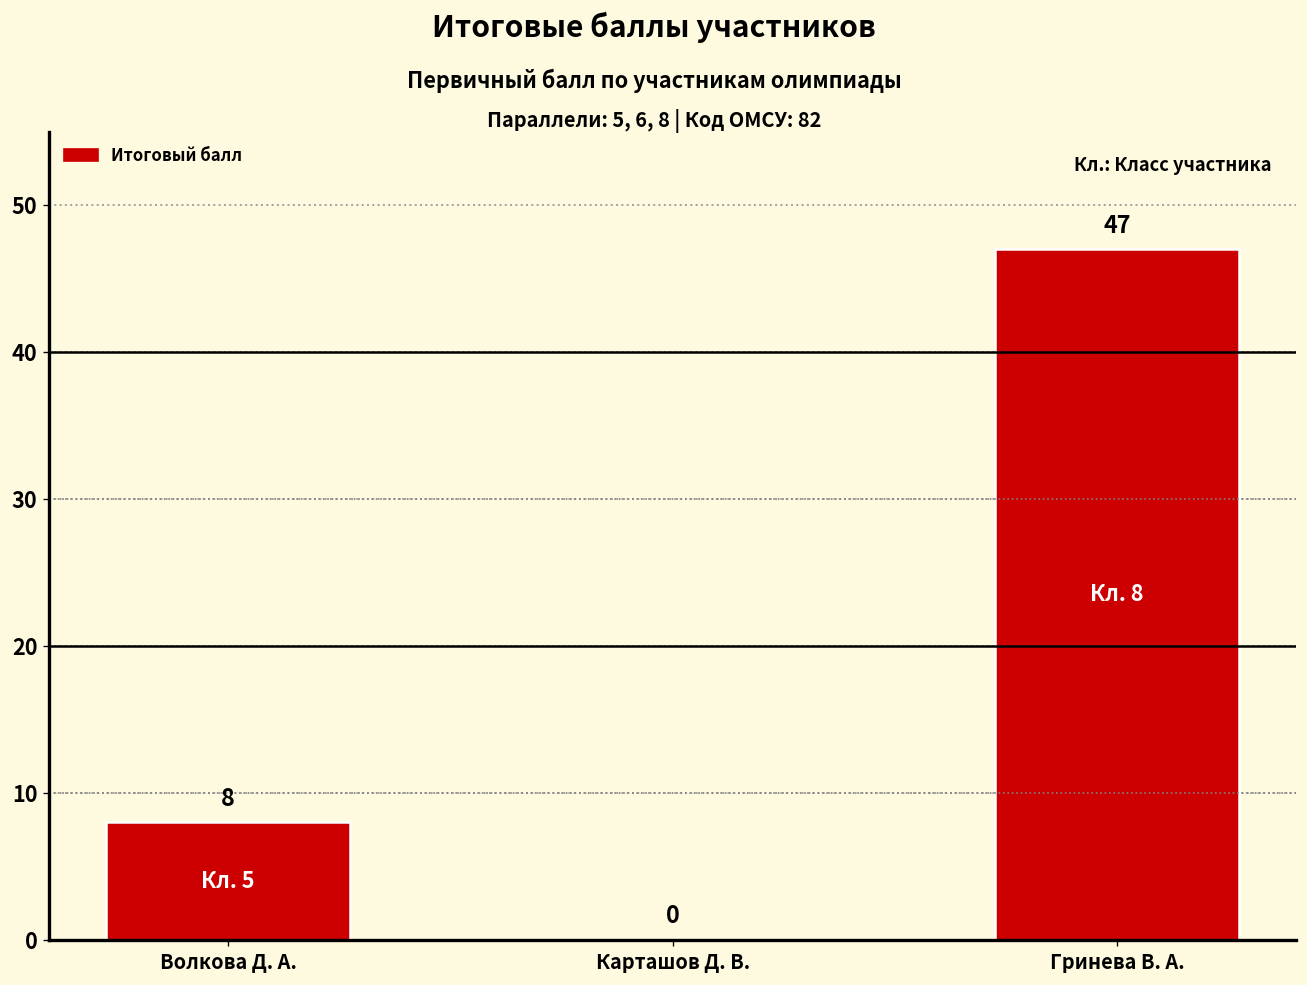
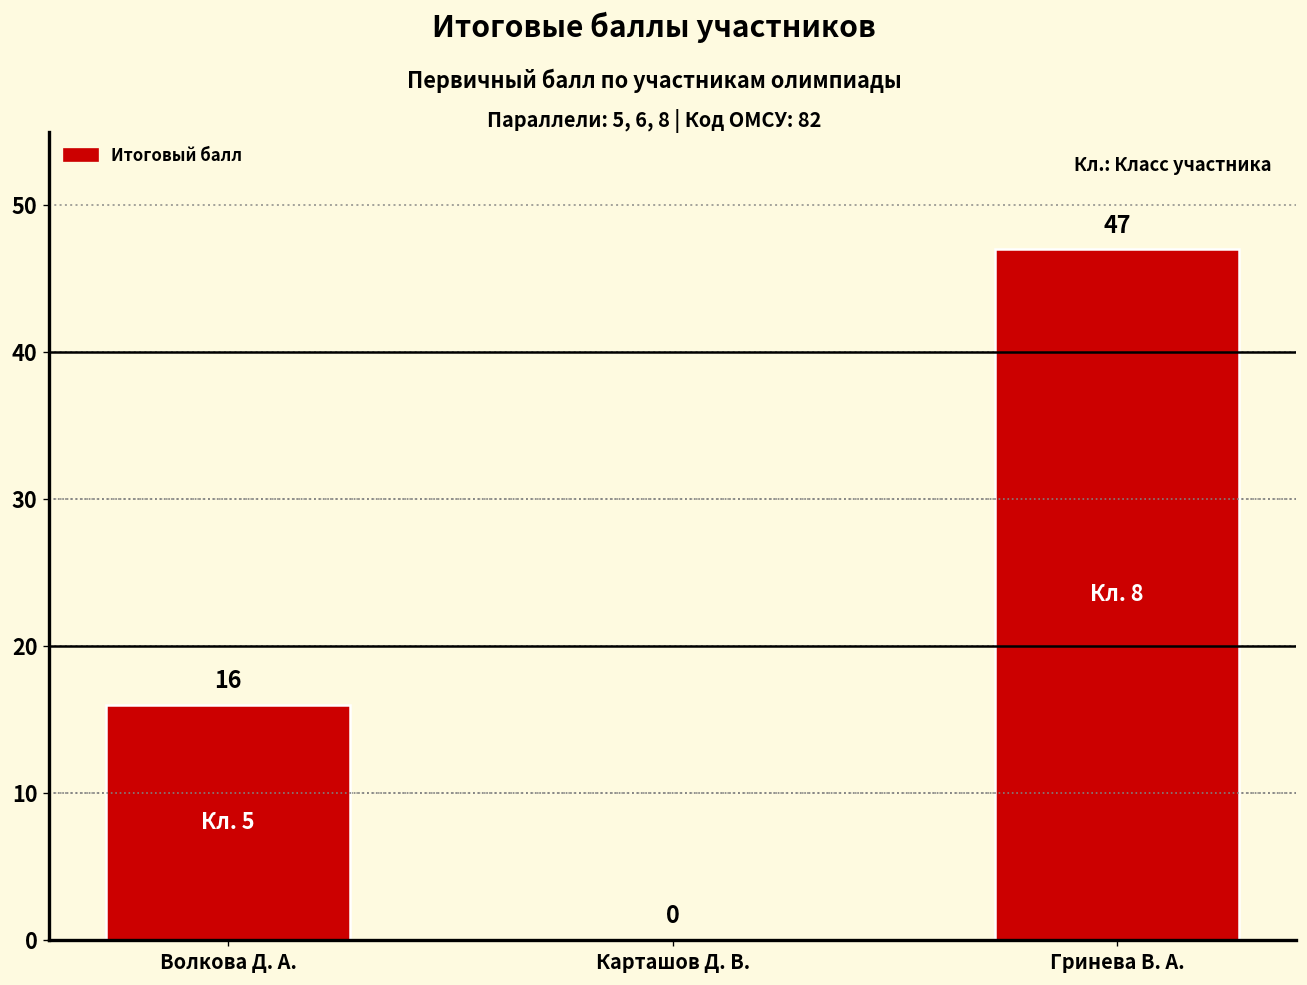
Волкова Д. А.: 8 -> 16
